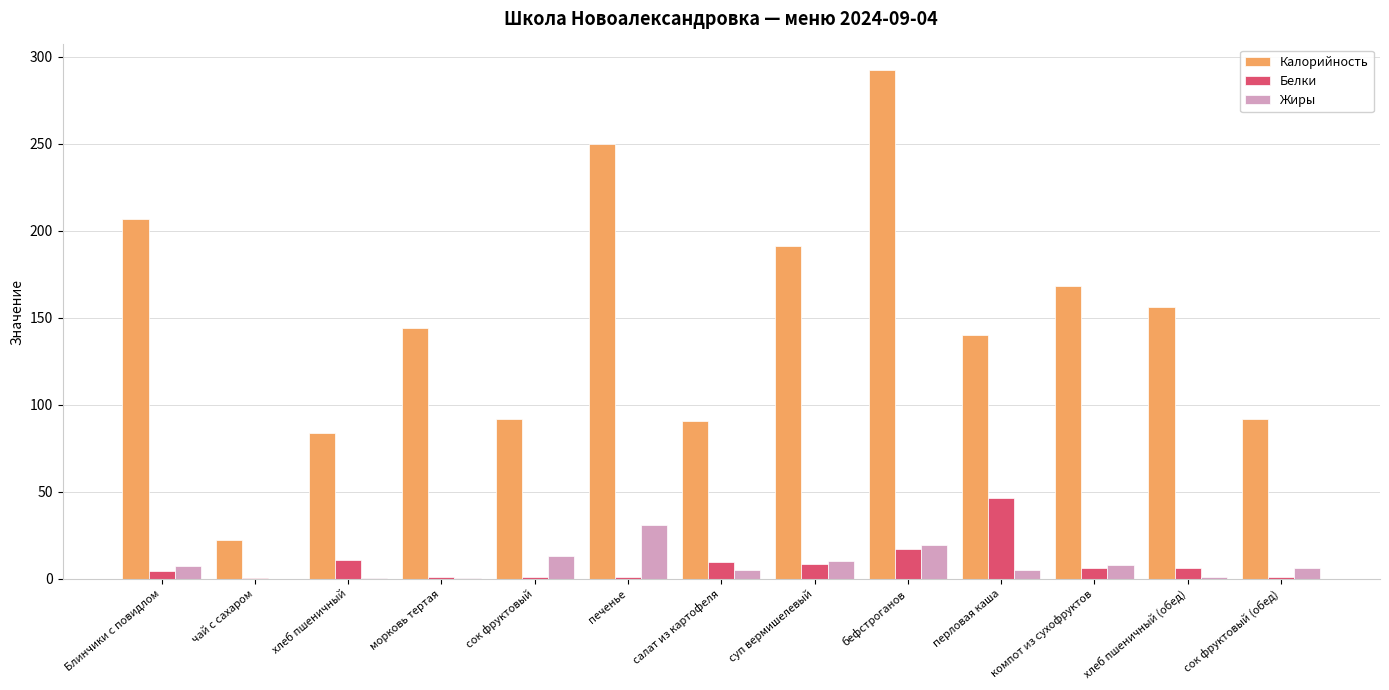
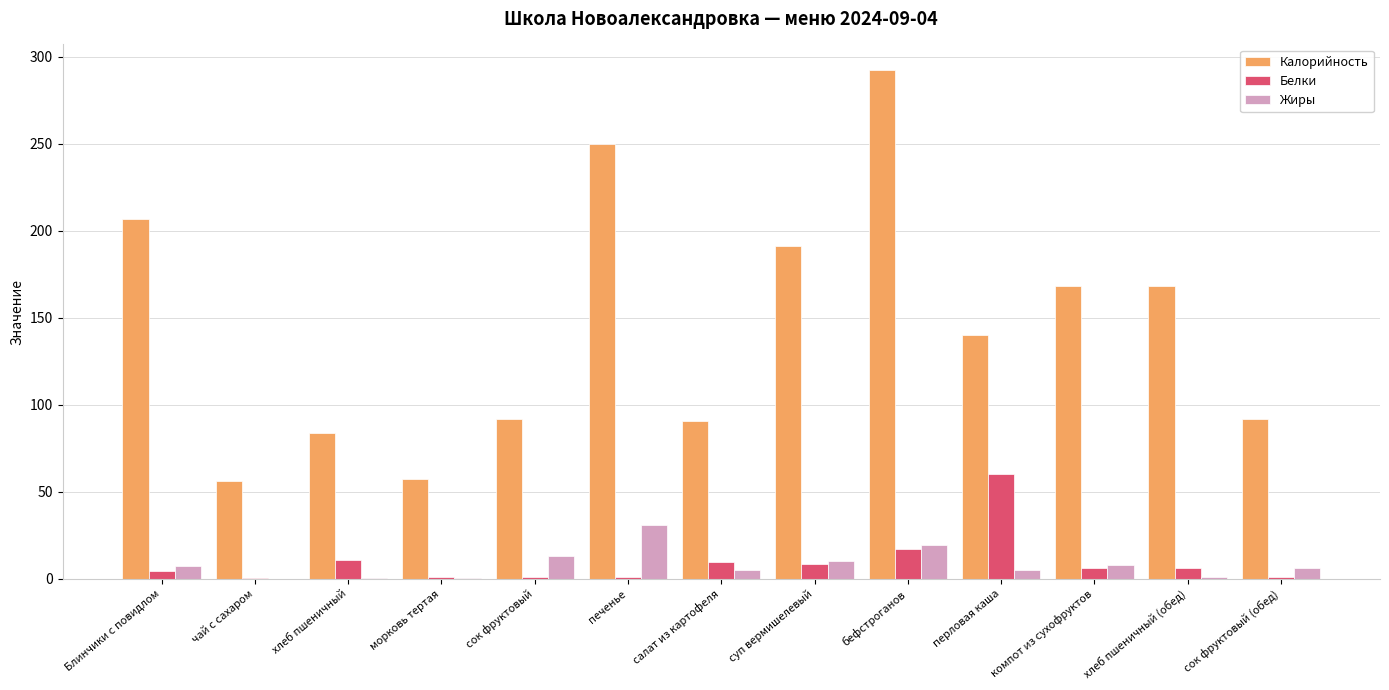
Калорийность, чай с сахаром: 22 -> 56
Калорийность, морковь тертая: 144 -> 57
Белки, перловая каша: 47 -> 60
Калорийность, хлеб пшеничный (обед): 156 -> 168
